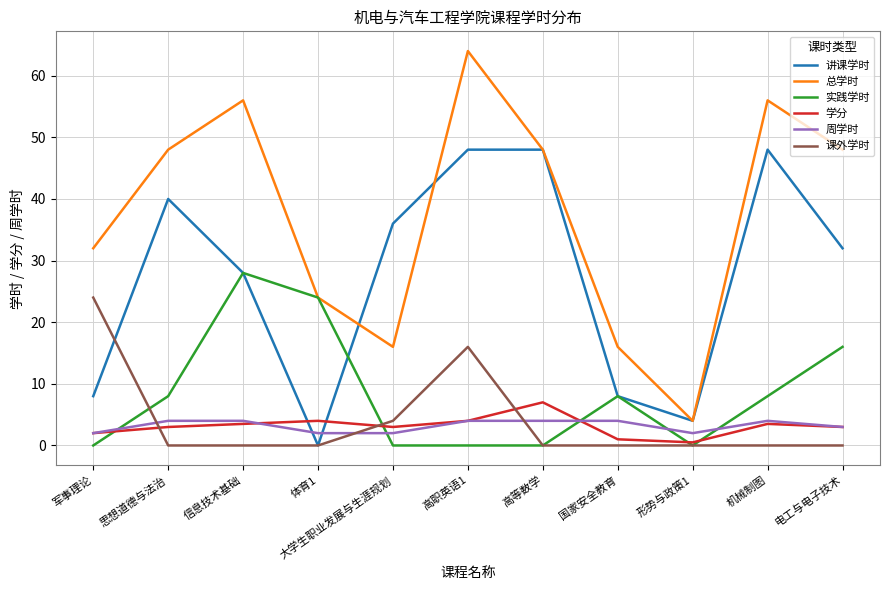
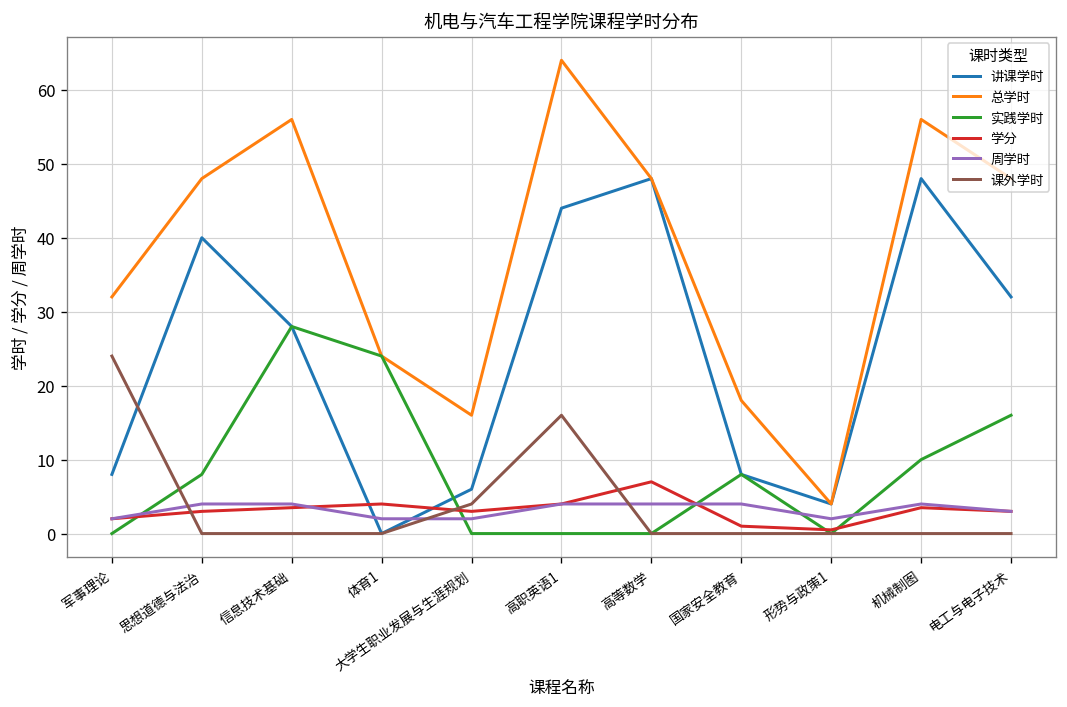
讲课学时, 大学生职业发展与生涯规划: 36 -> 6
讲课学时, 高职英语1: 48 -> 44
总学时, 国家安全教育: 16 -> 18
实践学时, 机械制图: 8 -> 10
